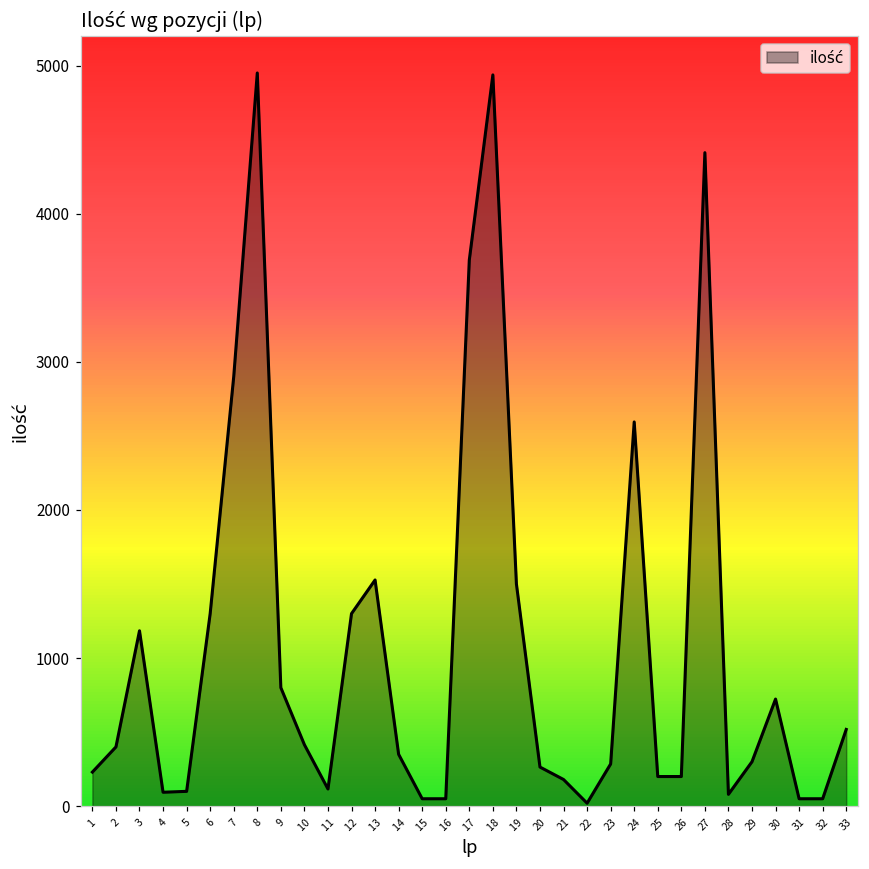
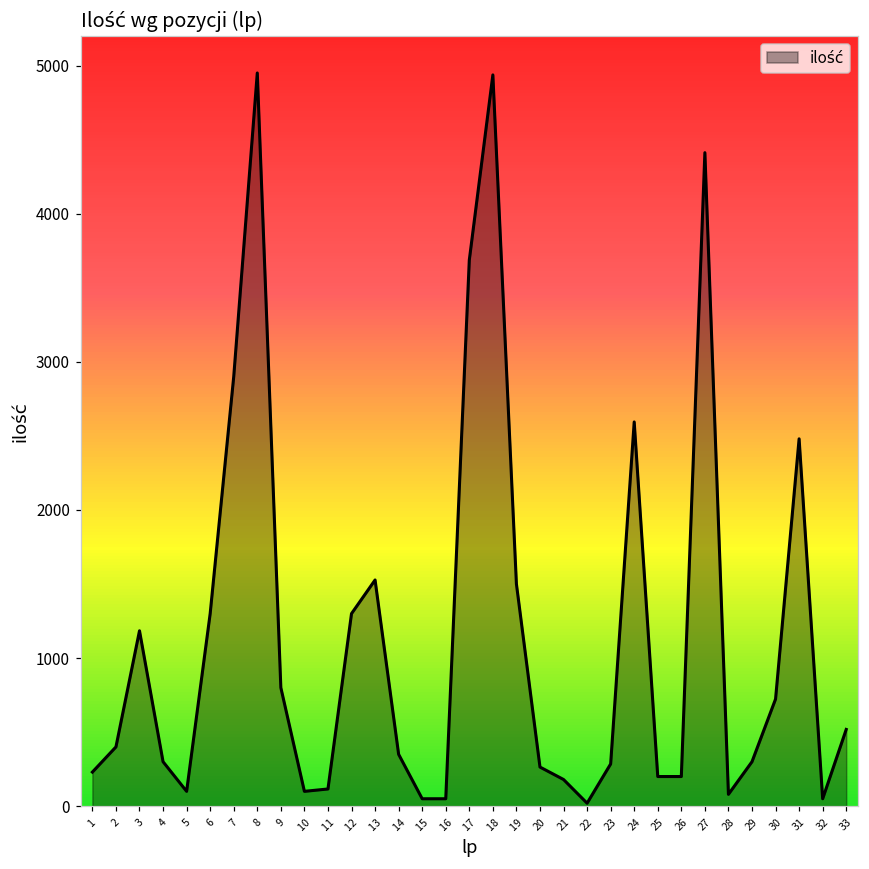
4: 90 -> 300
10: 420 -> 100
31: 50 -> 2480
